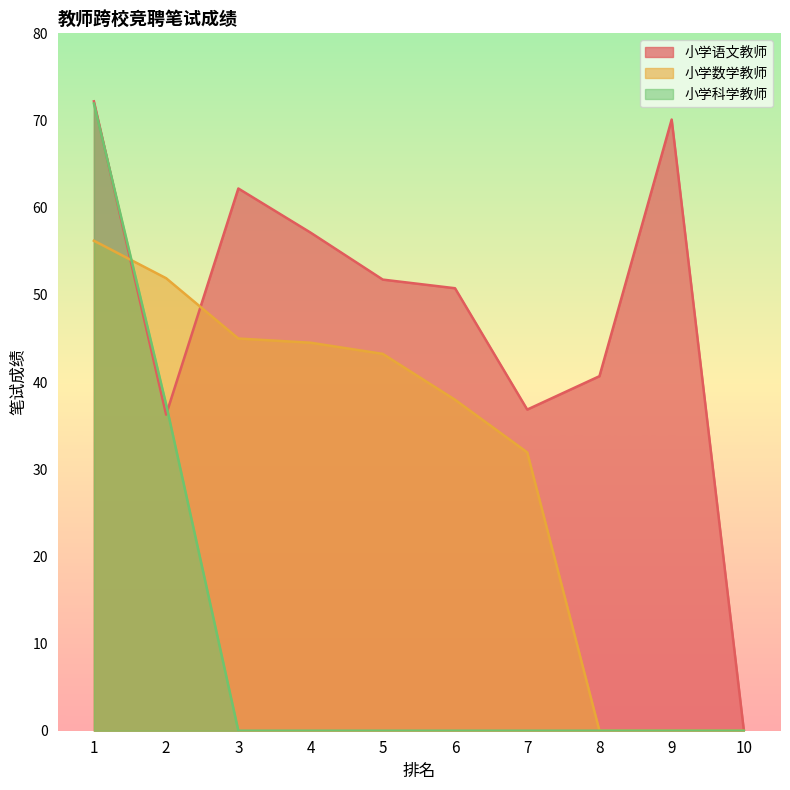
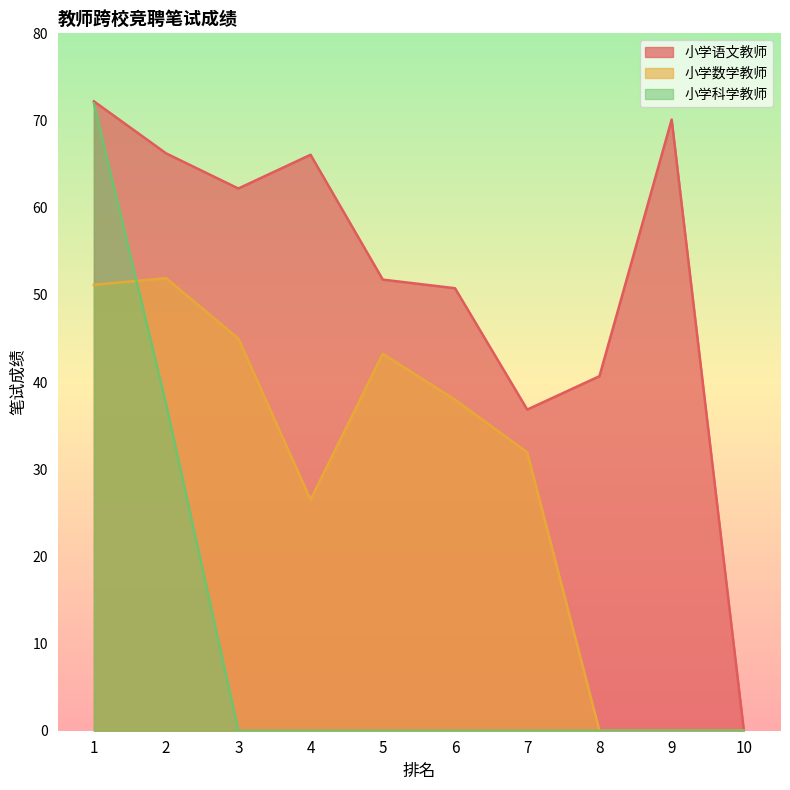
小学数学教师, 1: 56 -> 51
小学语文教师, 2: 36 -> 66
小学语文教师, 4: 57 -> 66
小学数学教师, 4: 45 -> 27
